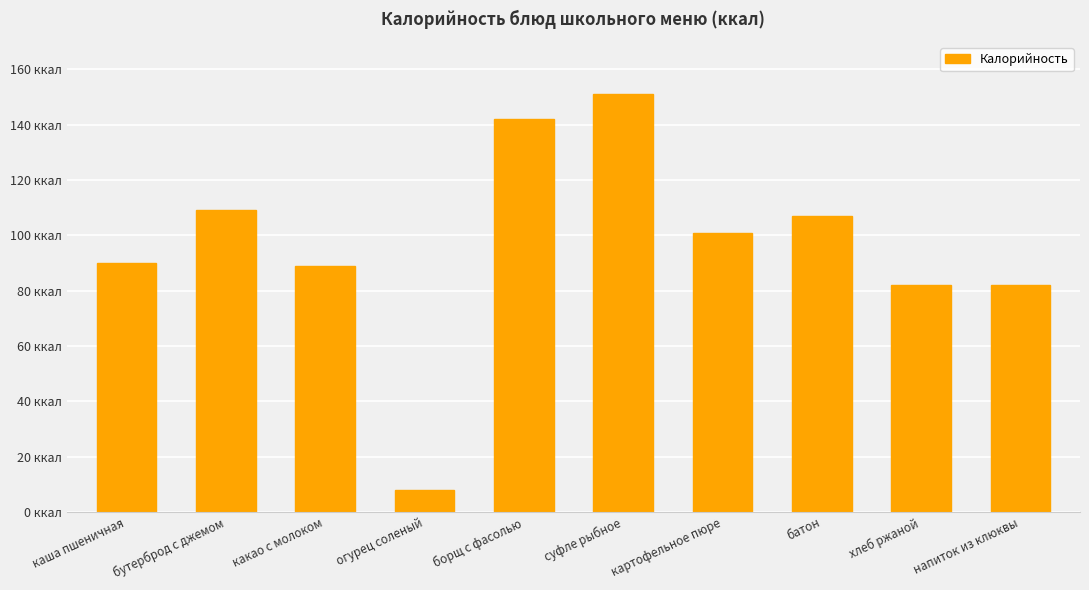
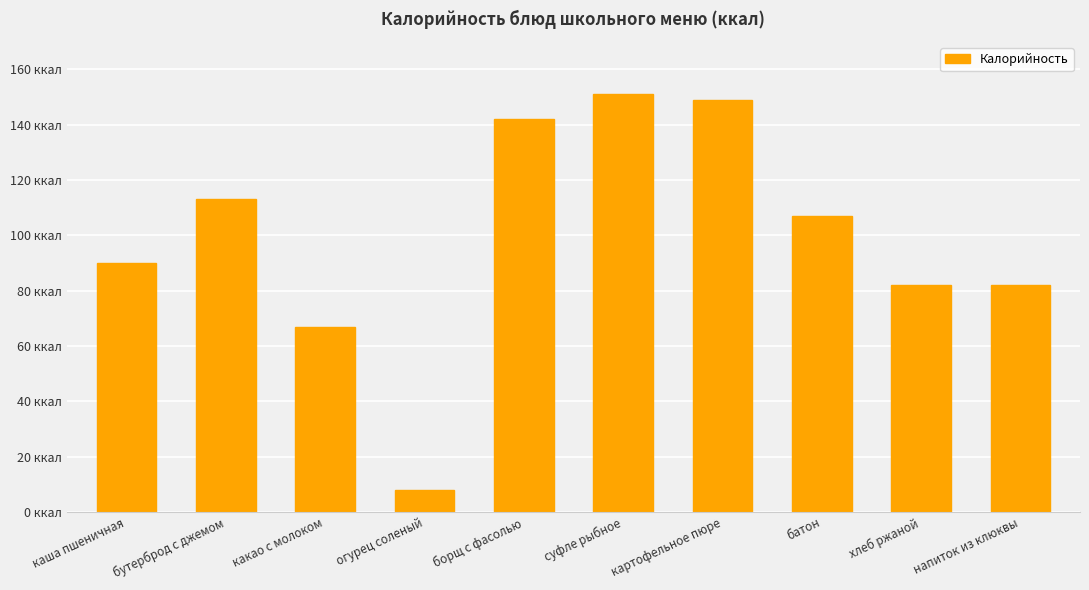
бутерброд с джемом: 109 ккал -> 113 ккал
какао с молоком: 89 ккал -> 67 ккал
картофельное пюре: 101 ккал -> 149 ккал
